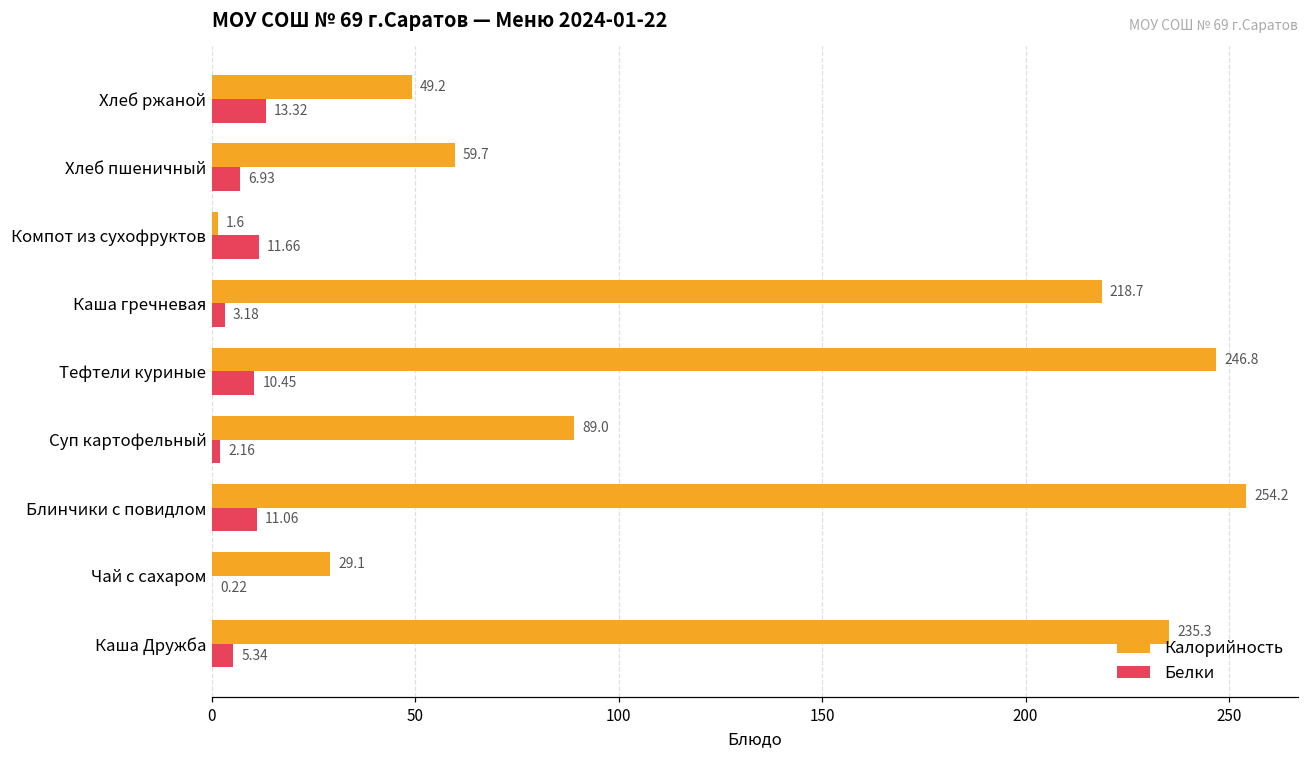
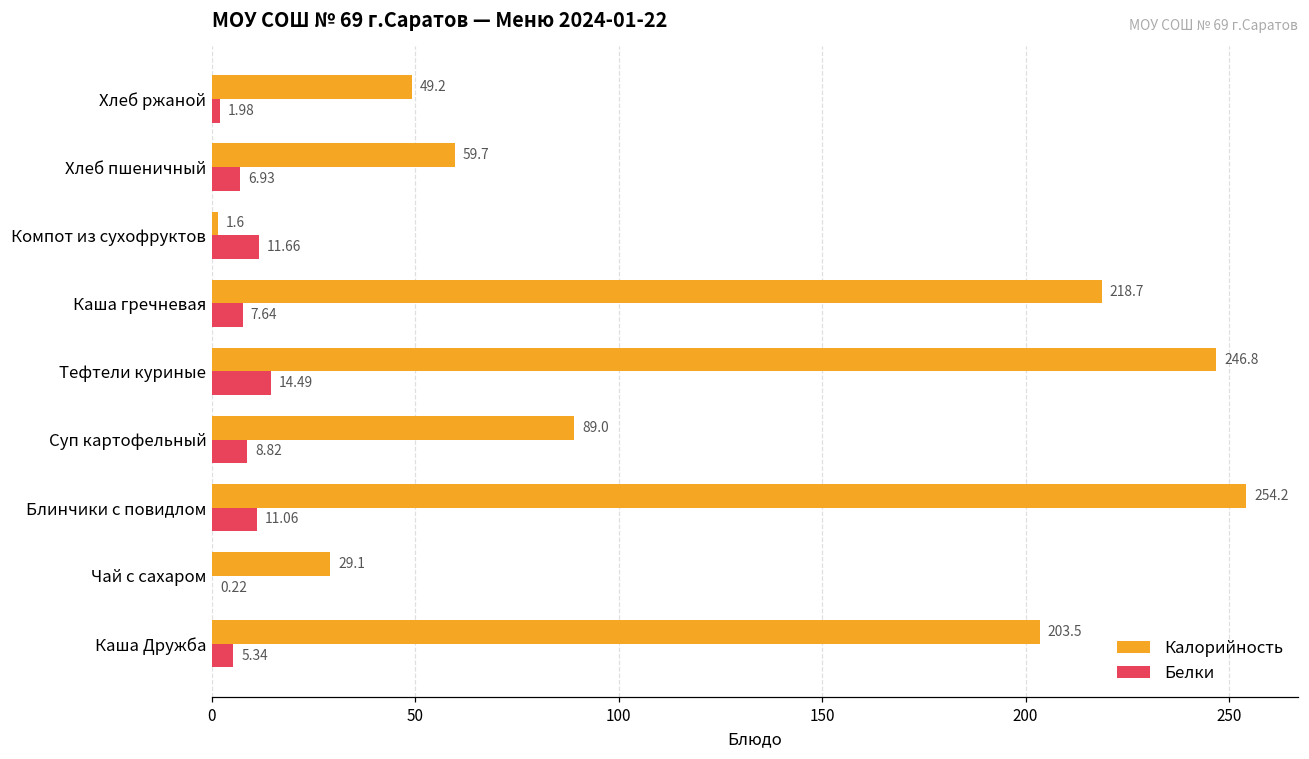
Белки, Хлеб ржаной: 13.32 -> 1.98
Белки, Каша гречневая: 3.18 -> 7.64
Белки, Тефтели куриные: 10.45 -> 14.49
Белки, Суп картофельный: 2.16 -> 8.82
Калорийность, Каша Дружба: 235.3 -> 203.5
